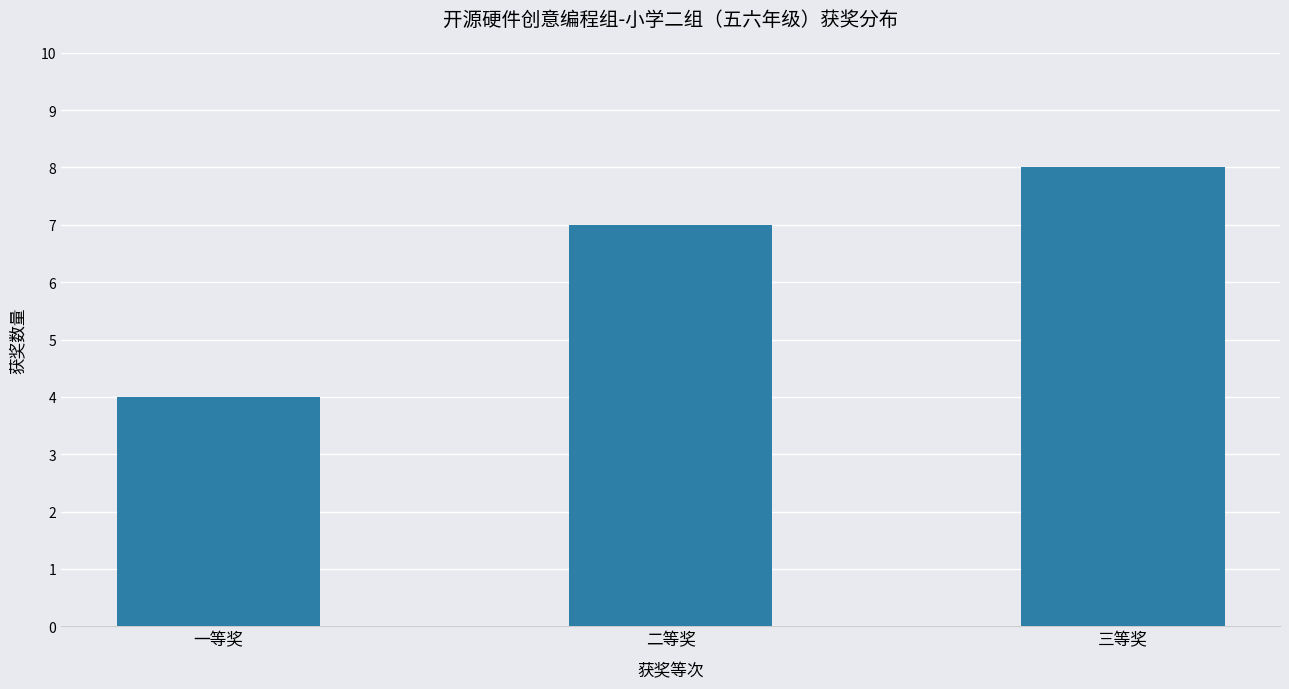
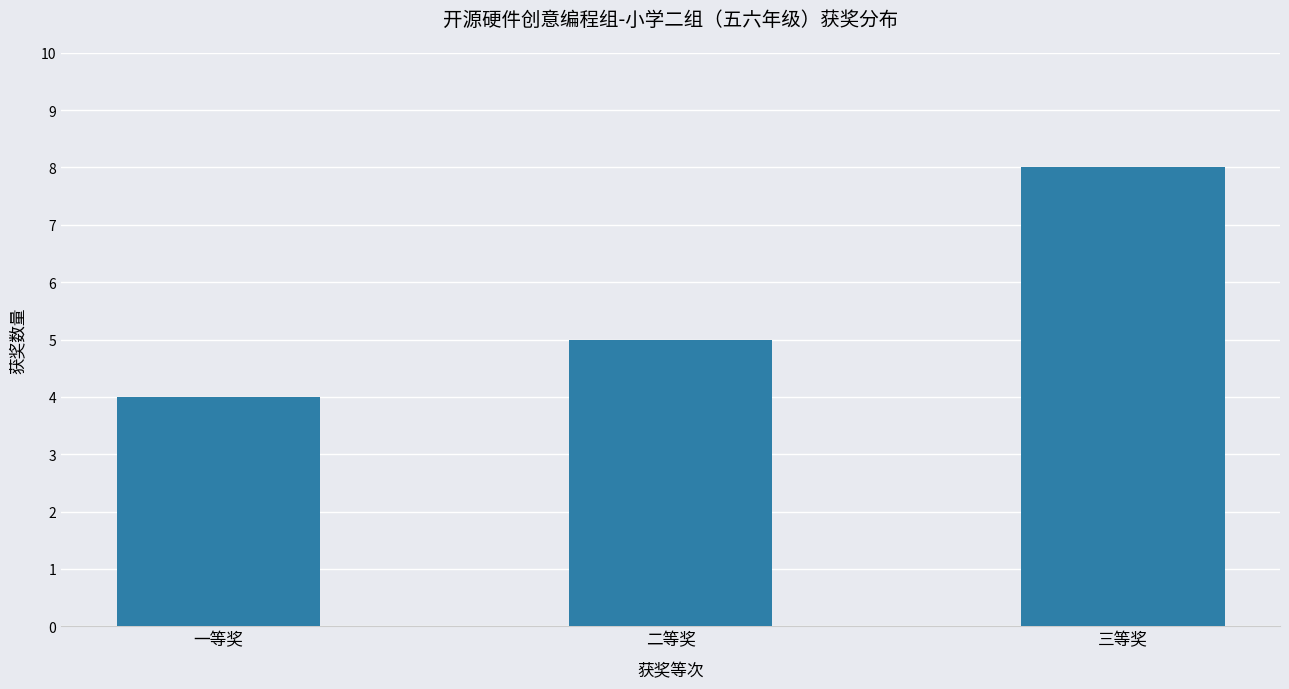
二等奖: 7 -> 5
